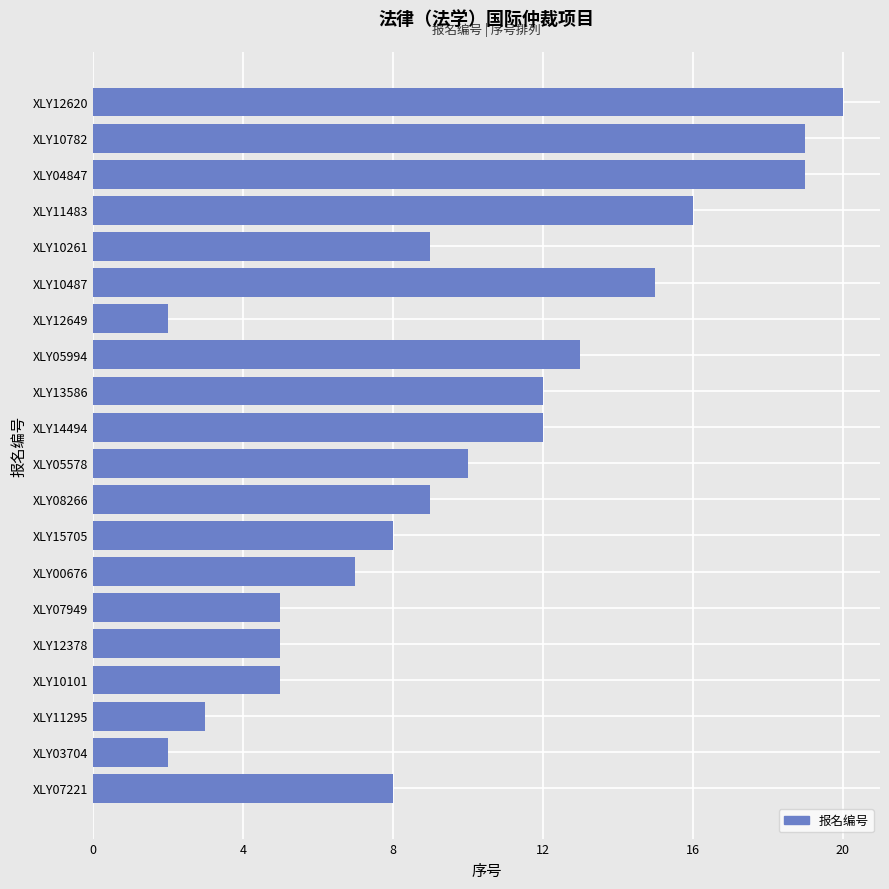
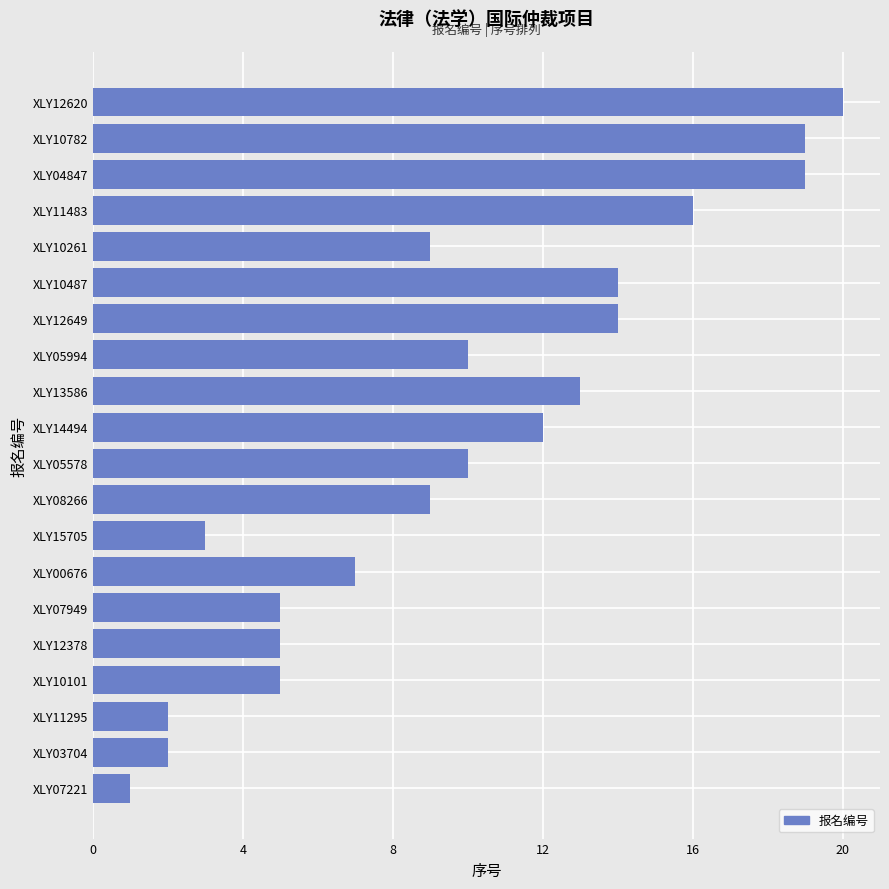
XLY10487: 15 -> 14
XLY12649: 2 -> 14
XLY05994: 13 -> 10
XLY13586: 12 -> 13
XLY15705: 8 -> 3
XLY11295: 3 -> 2
XLY07221: 8 -> 1
